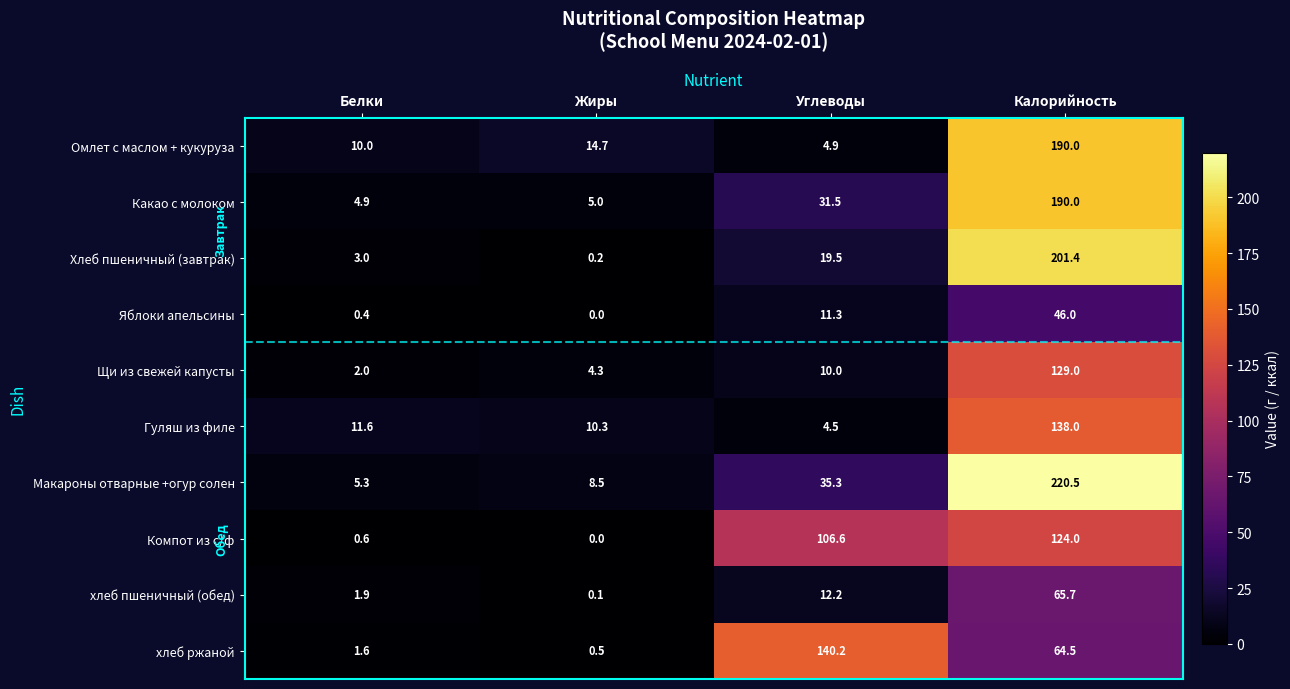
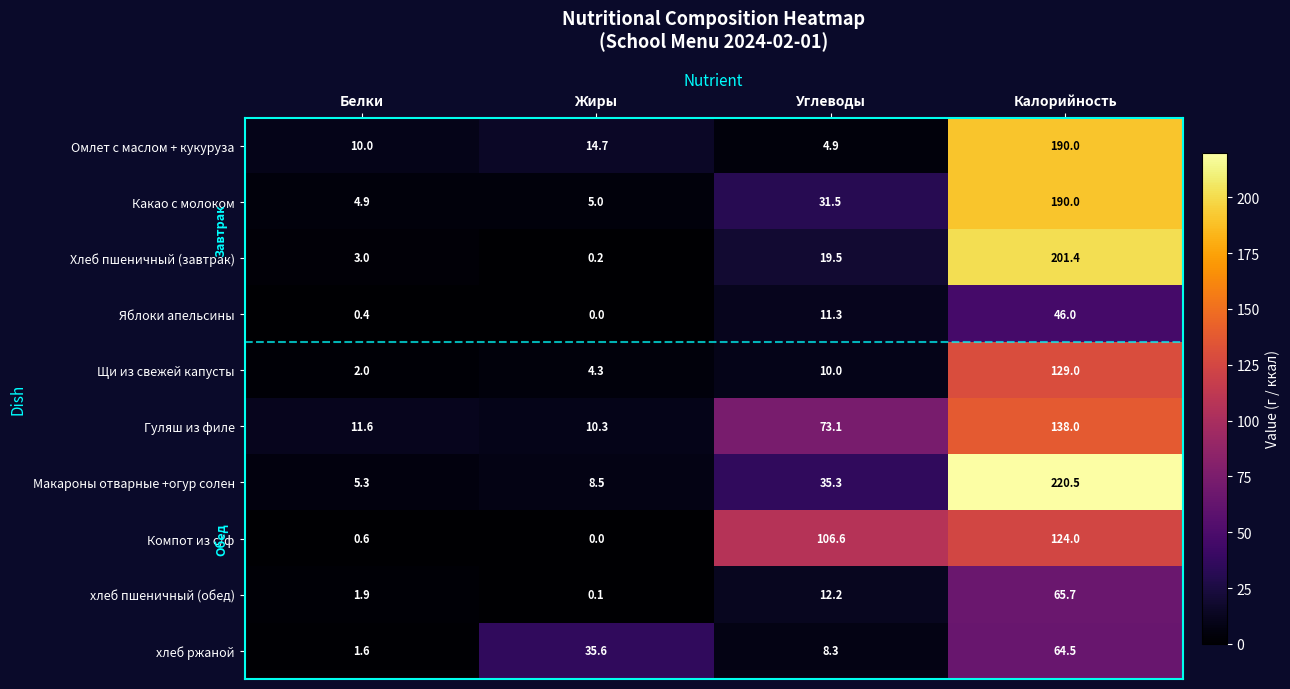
Гуляш из филе, Углеводы: 4.5 -> 73.1
хлеб ржаной, Жиры: 0.5 -> 35.6
хлеб ржаной, Углеводы: 140.2 -> 8.3
